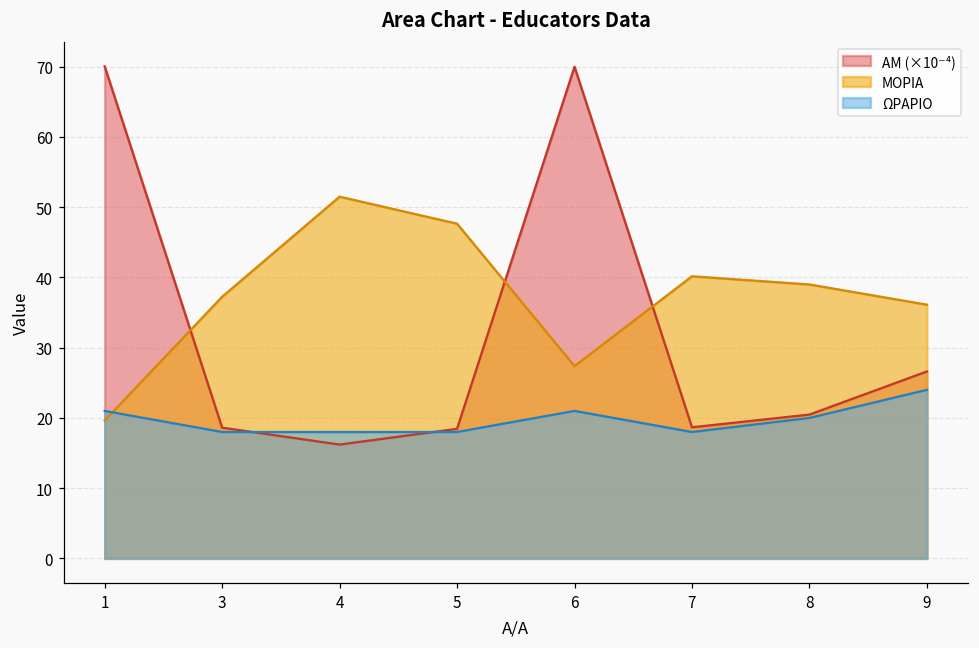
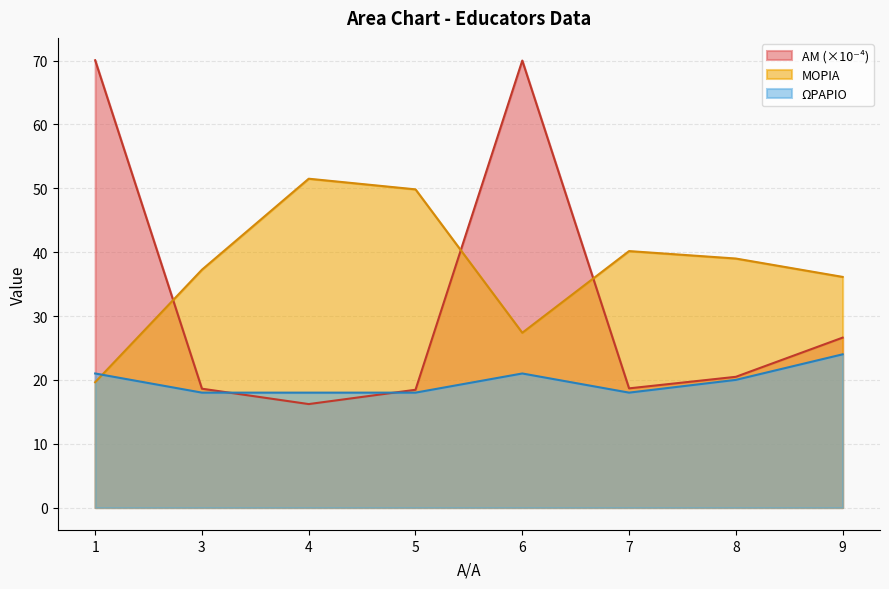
ΜΟΡΙΑ, 5: 48 -> 50
